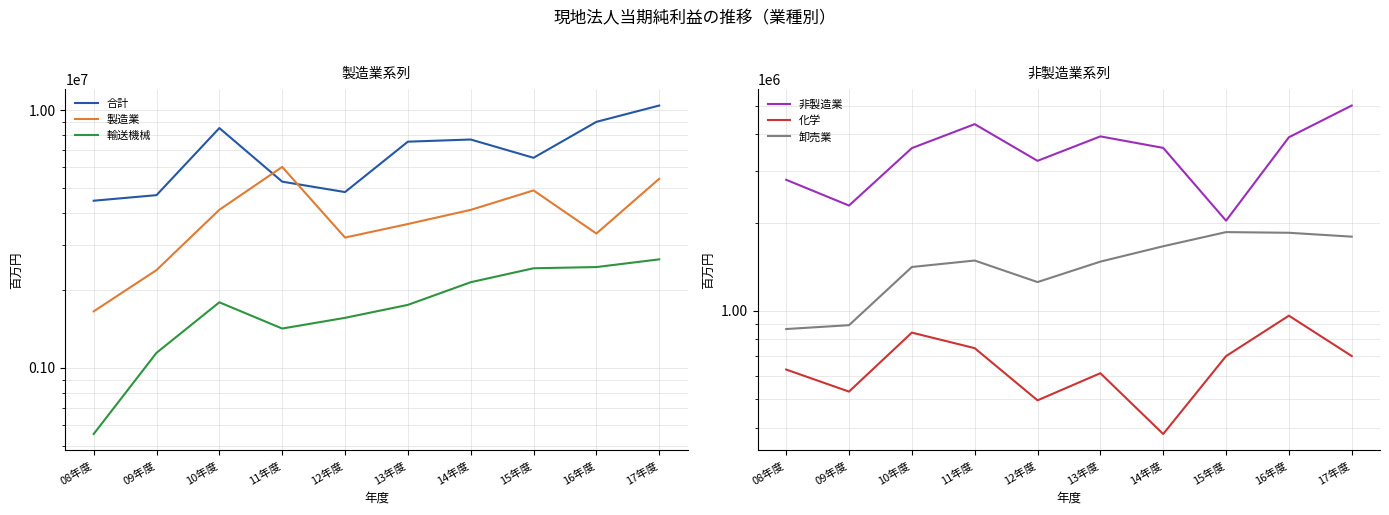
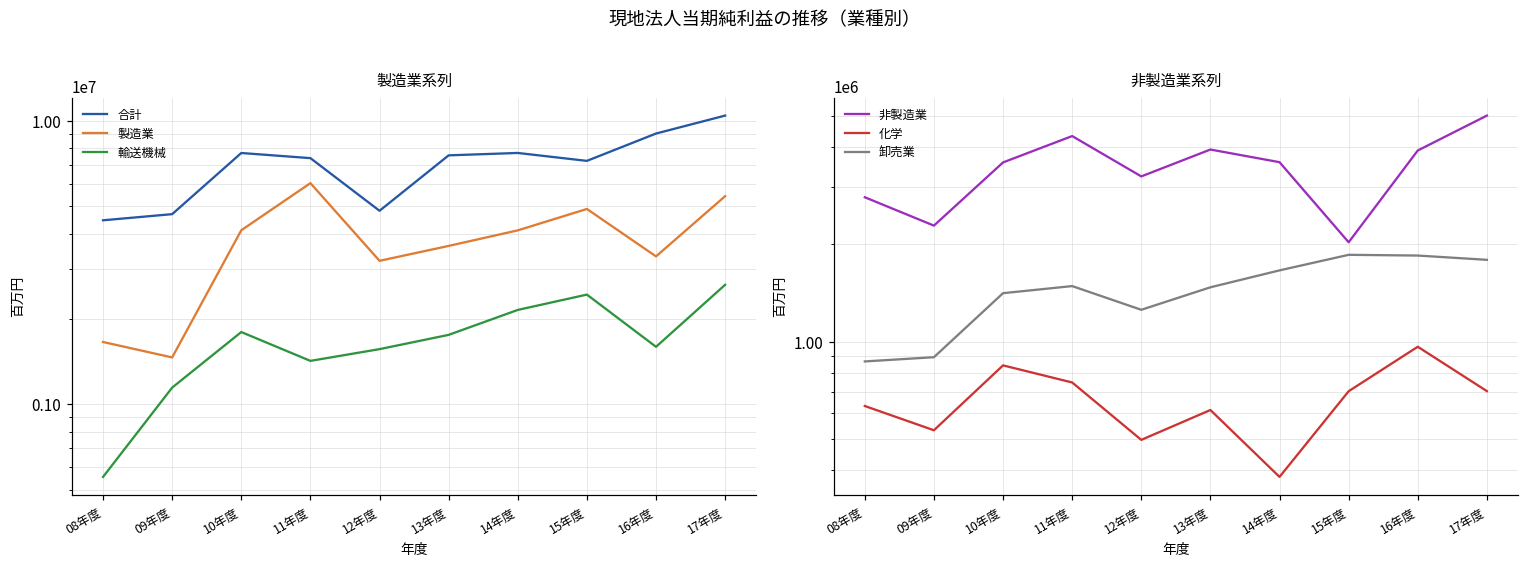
製造業系列, 製造業, 09年度: 2400000 -> 1500000
製造業系列, 合計, 10年度: 8500000 -> 7700000
製造業系列, 合計, 11年度: 5300000 -> 7400000
製造業系列, 合計, 15年度: 6500000 -> 7200000
製造業系列, 輸送機械, 16年度: 2500000 -> 1600000
